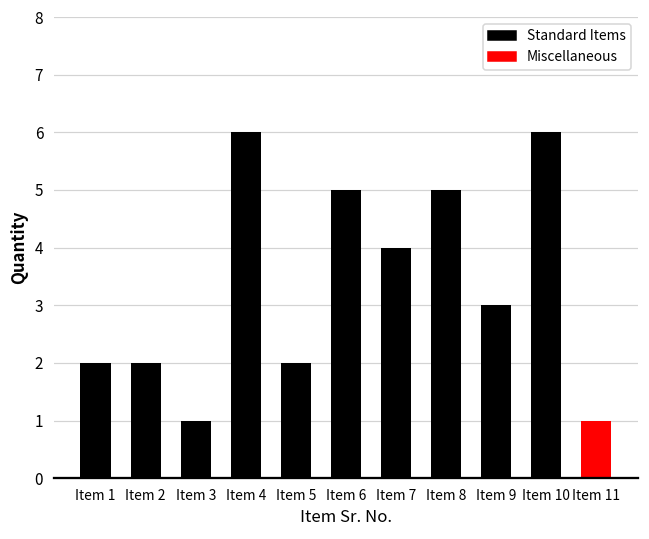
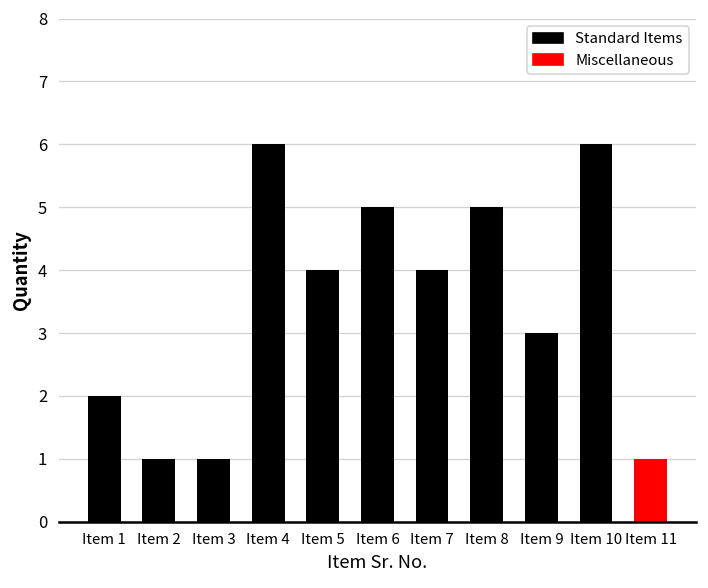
Item 2: 2 -> 1
Item 5: 2 -> 4
